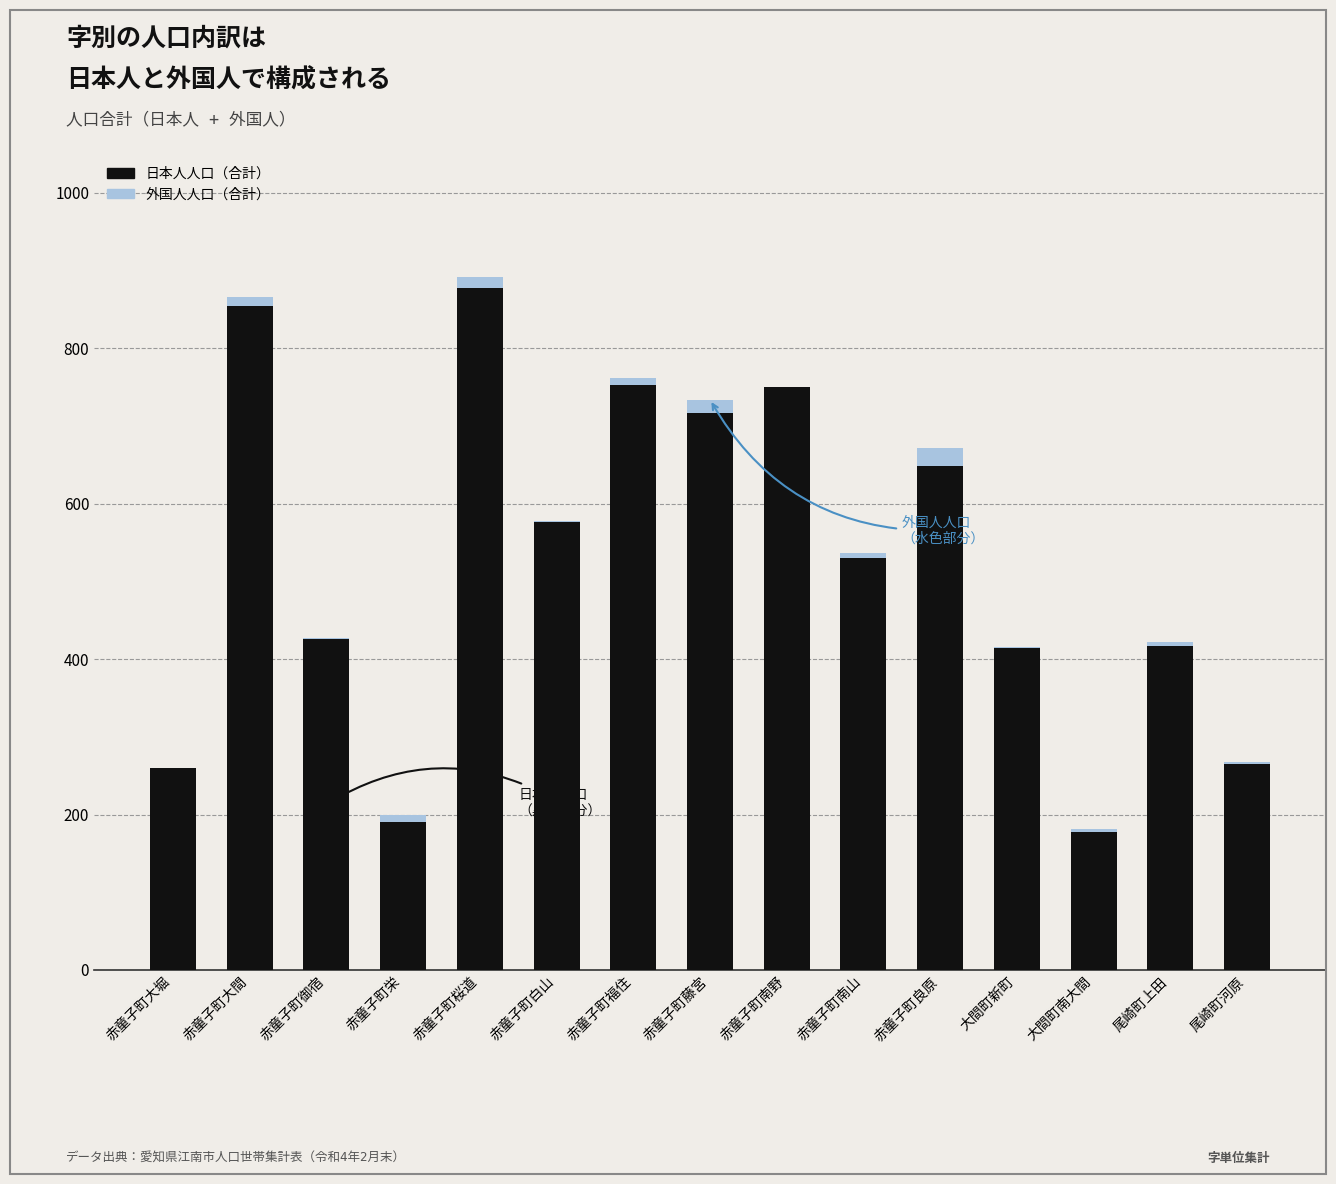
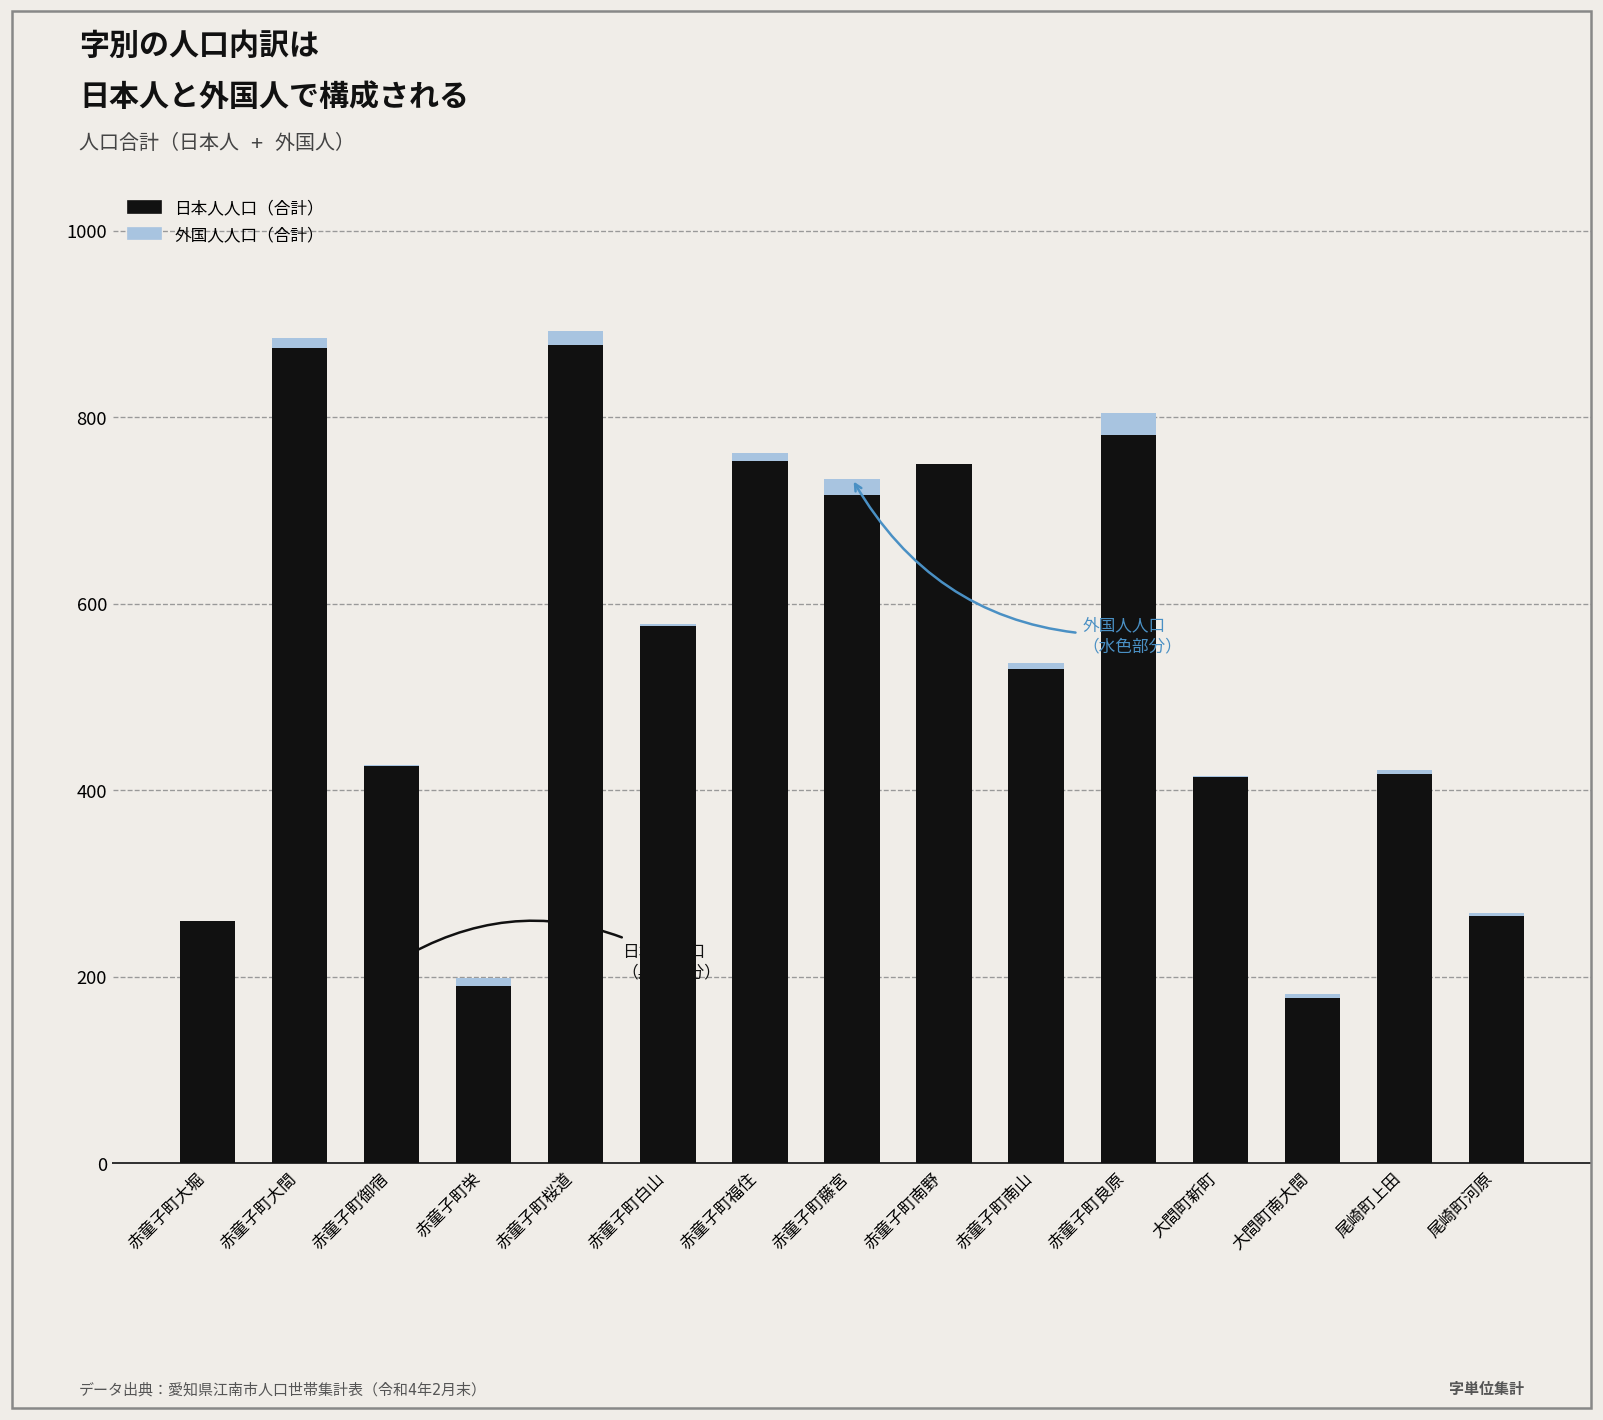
日本人人口（合計）, 赤童子町大間: 860 -> 870
日本人人口（合計）, 赤童子町良原: 650 -> 780
